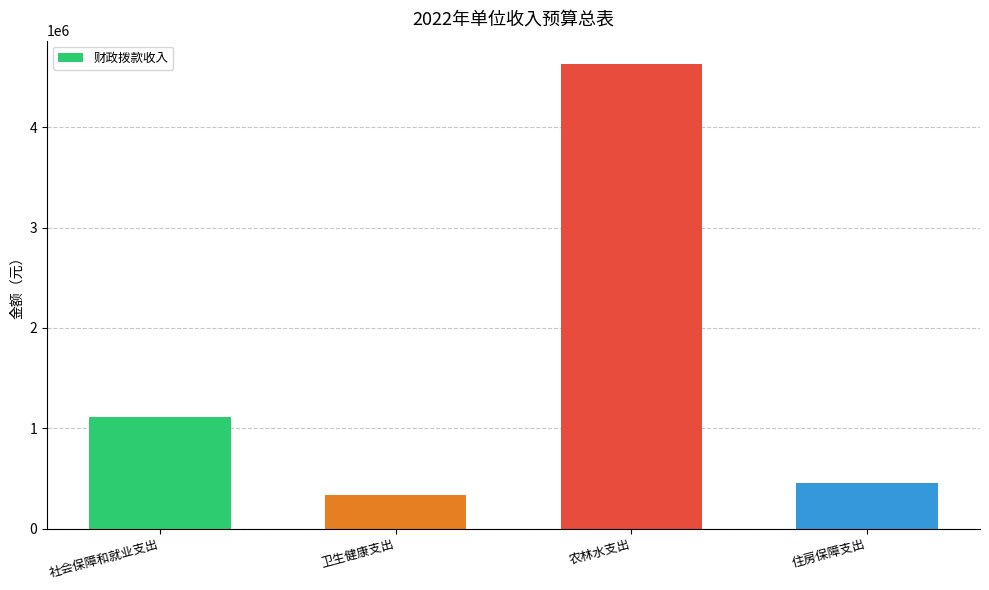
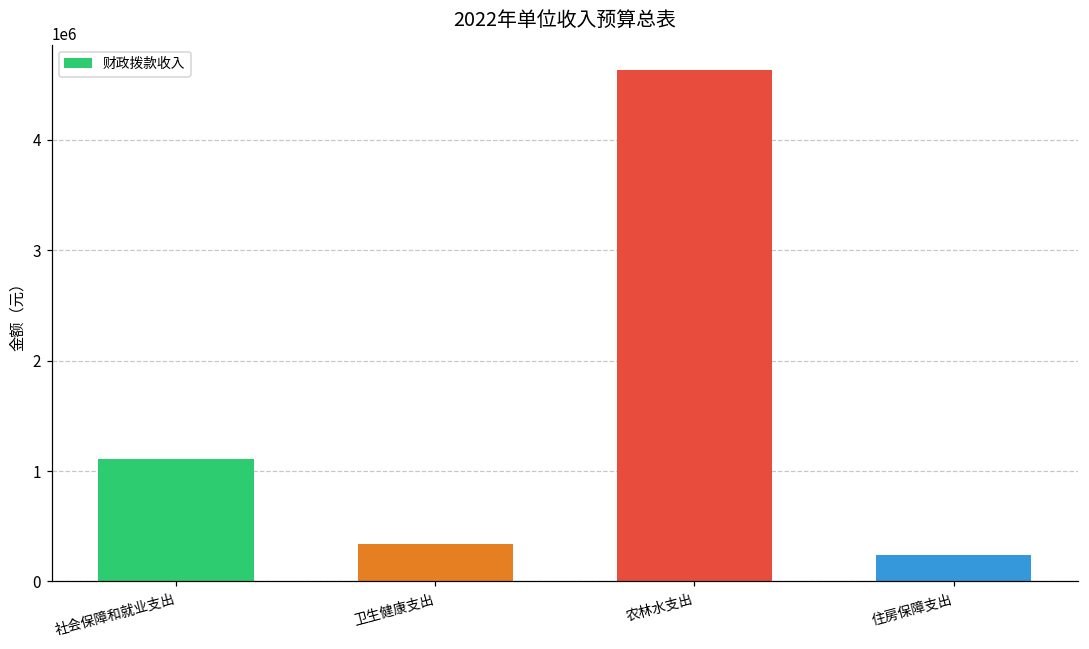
住房保障支出: 450000 -> 240000
